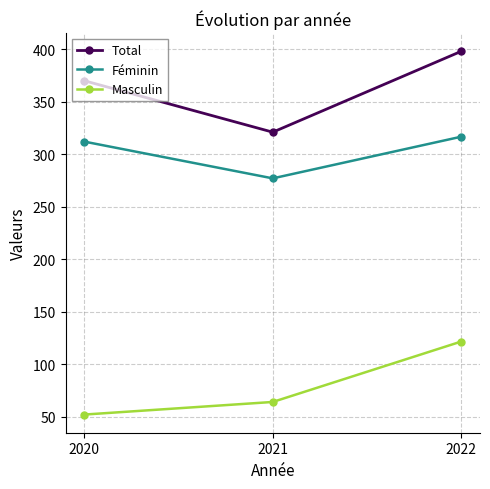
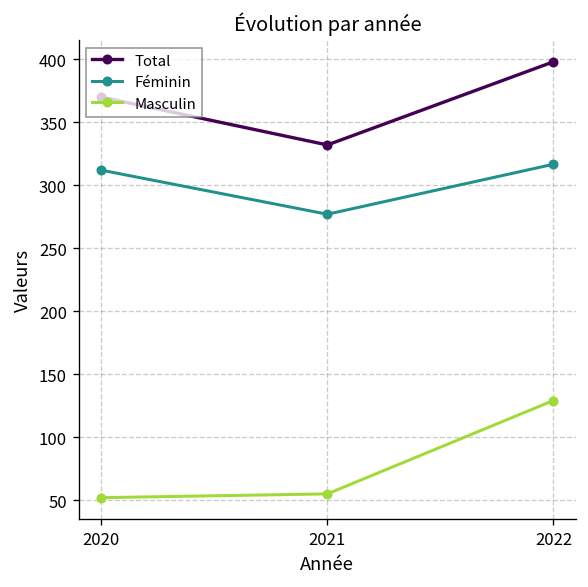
Total, 2021: 321 -> 332
Masculin, 2021: 64 -> 55
Masculin, 2022: 122 -> 129
